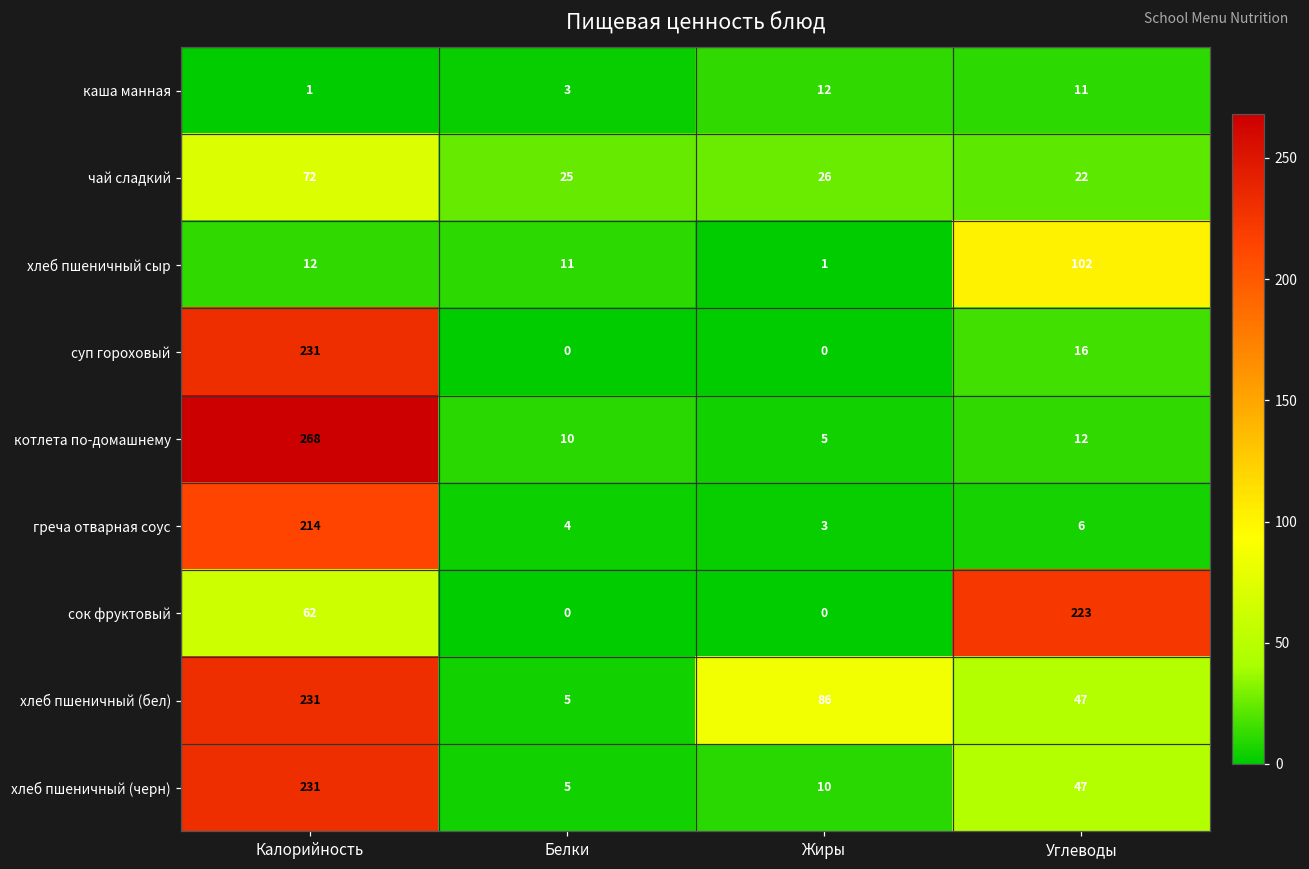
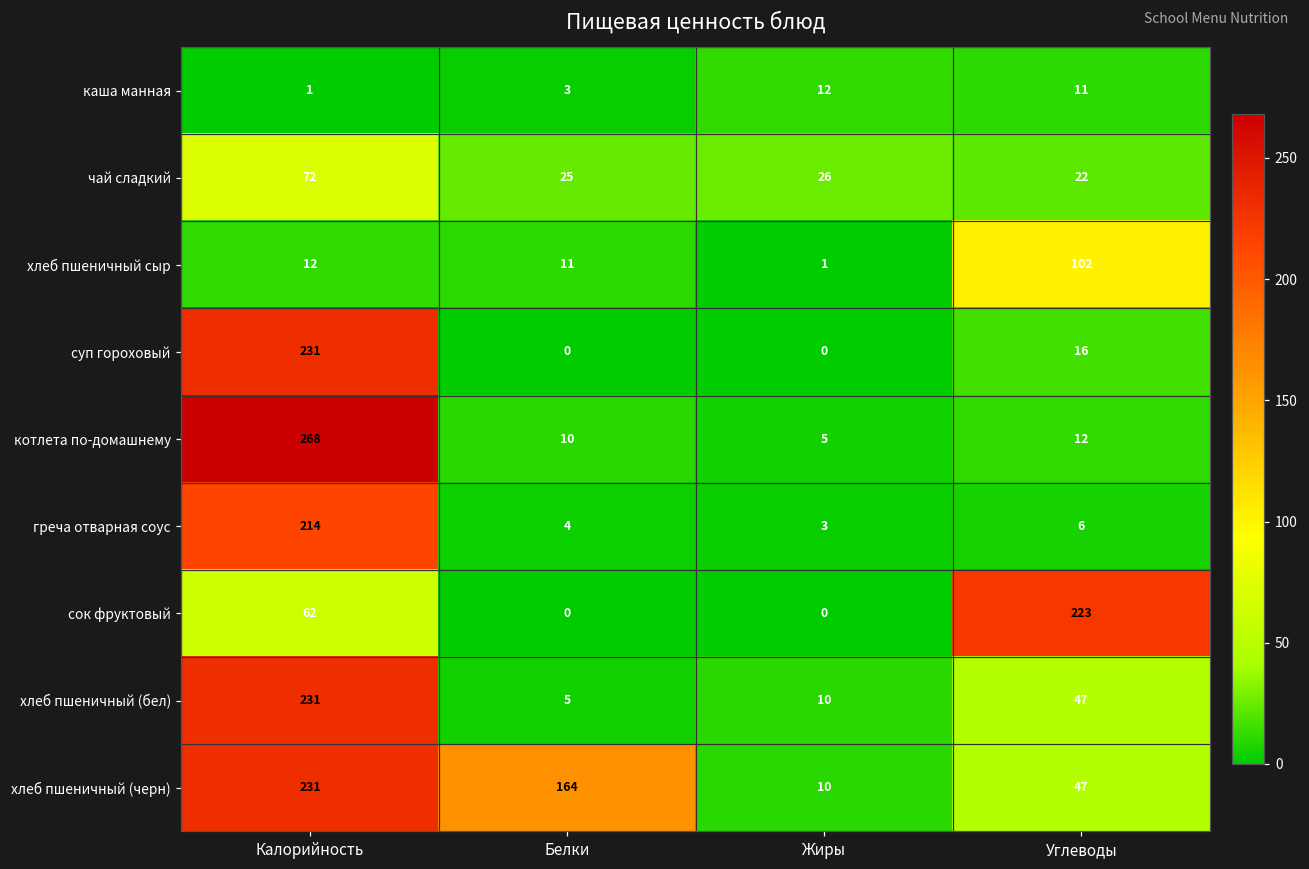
хлеб пшеничный (бел), Жиры: 86 -> 10
хлеб пшеничный (черн), Белки: 5 -> 164
